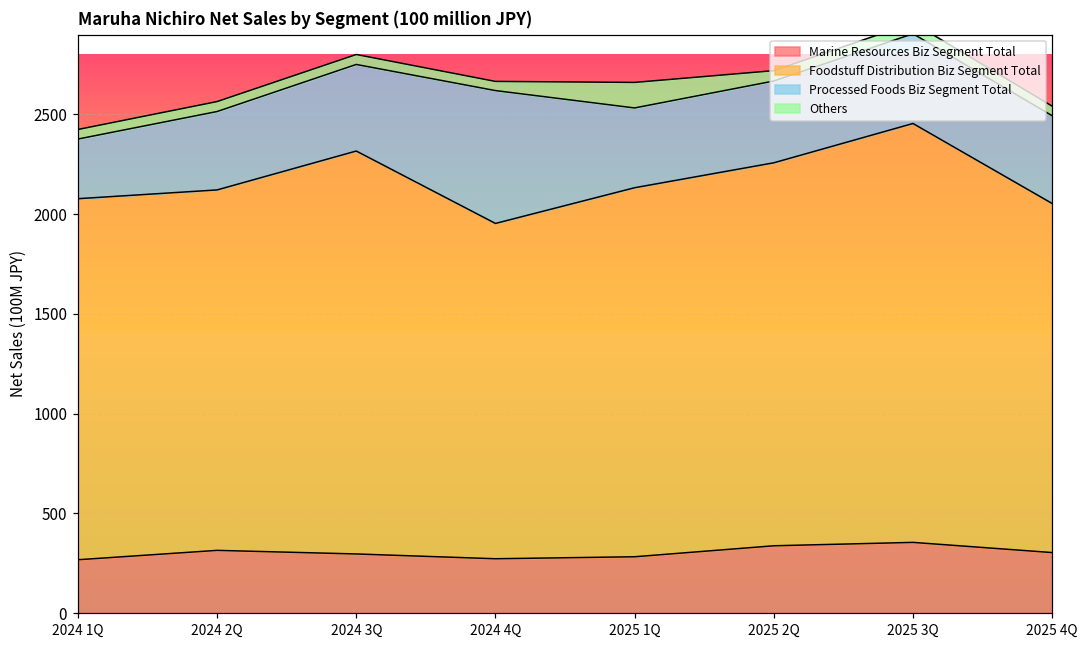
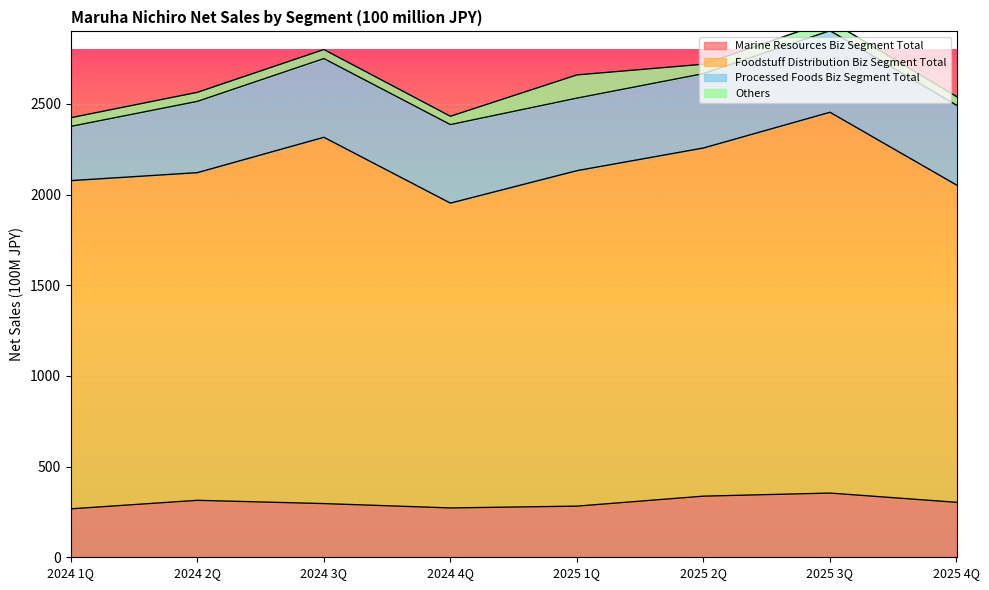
Processed Foods Biz Segment Total, 2024 4Q: 670 -> 430
